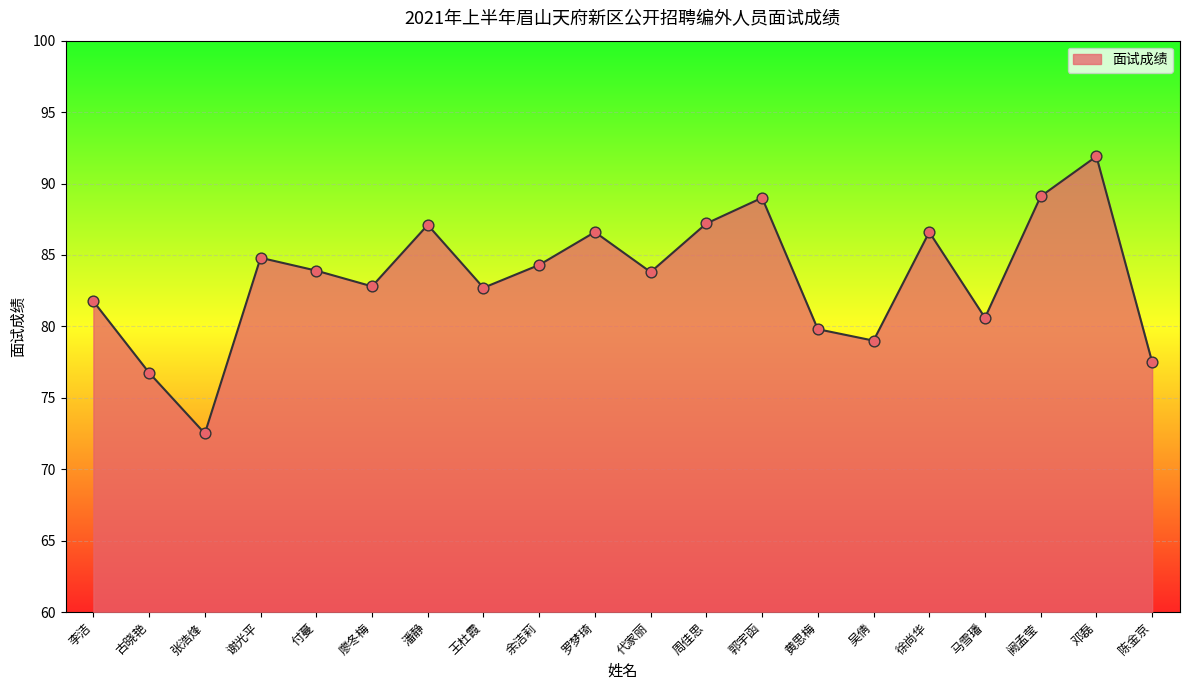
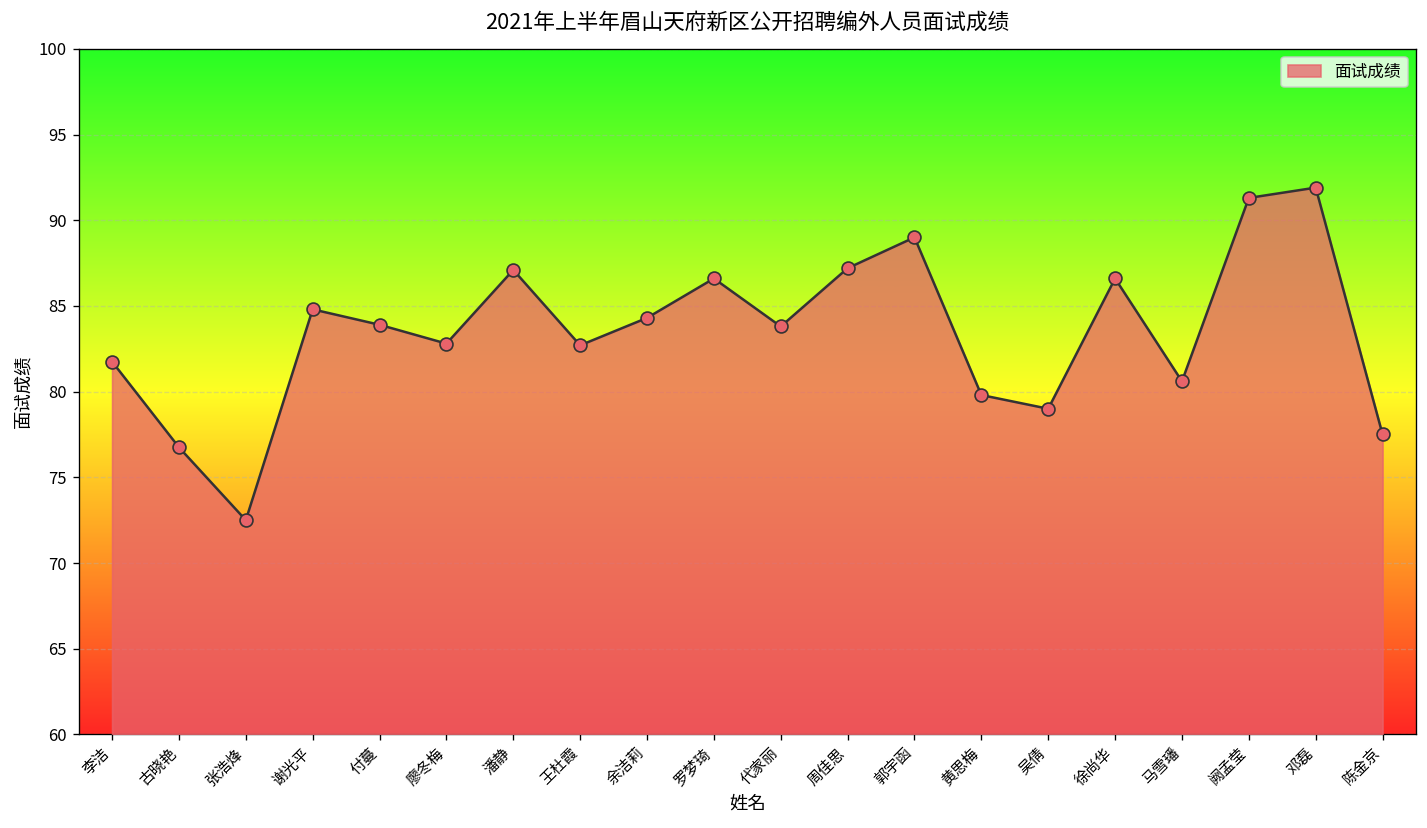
阙孟莹: 89.1 -> 91.3
